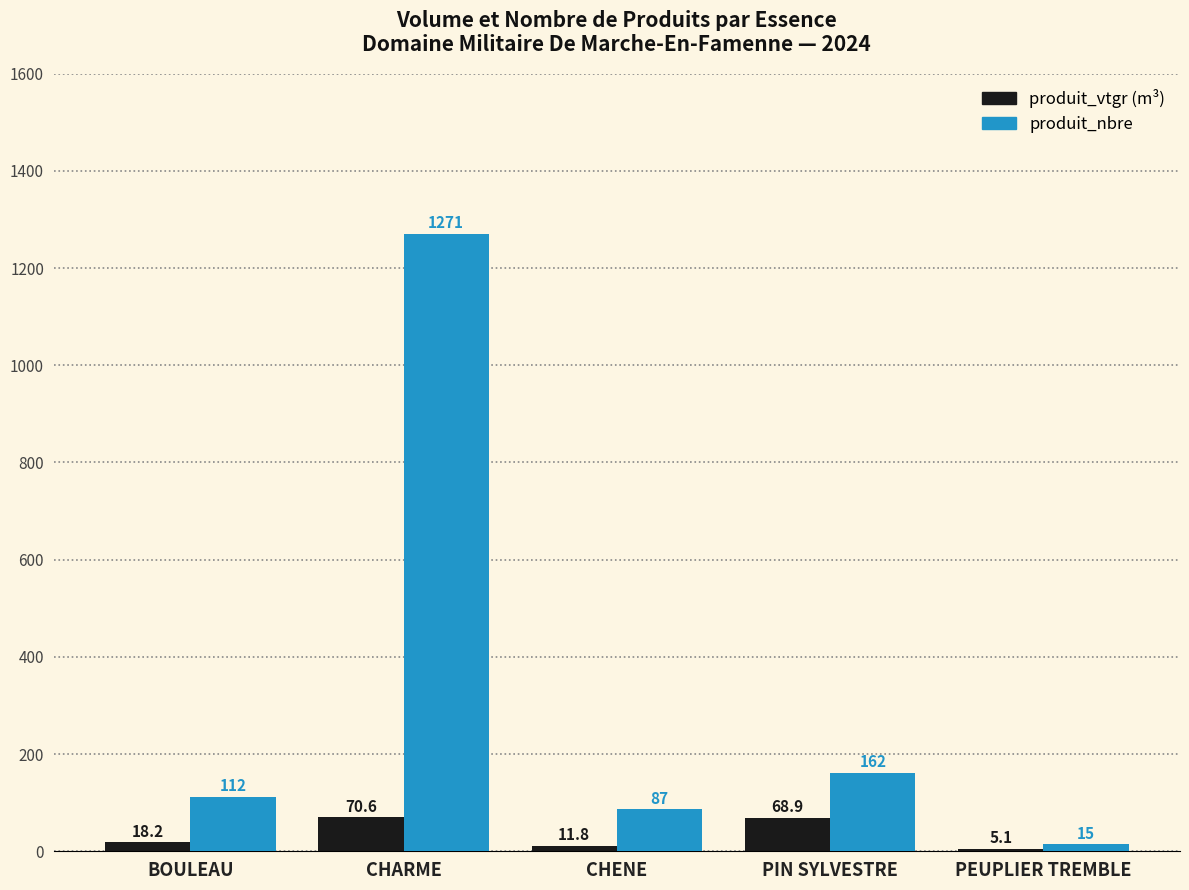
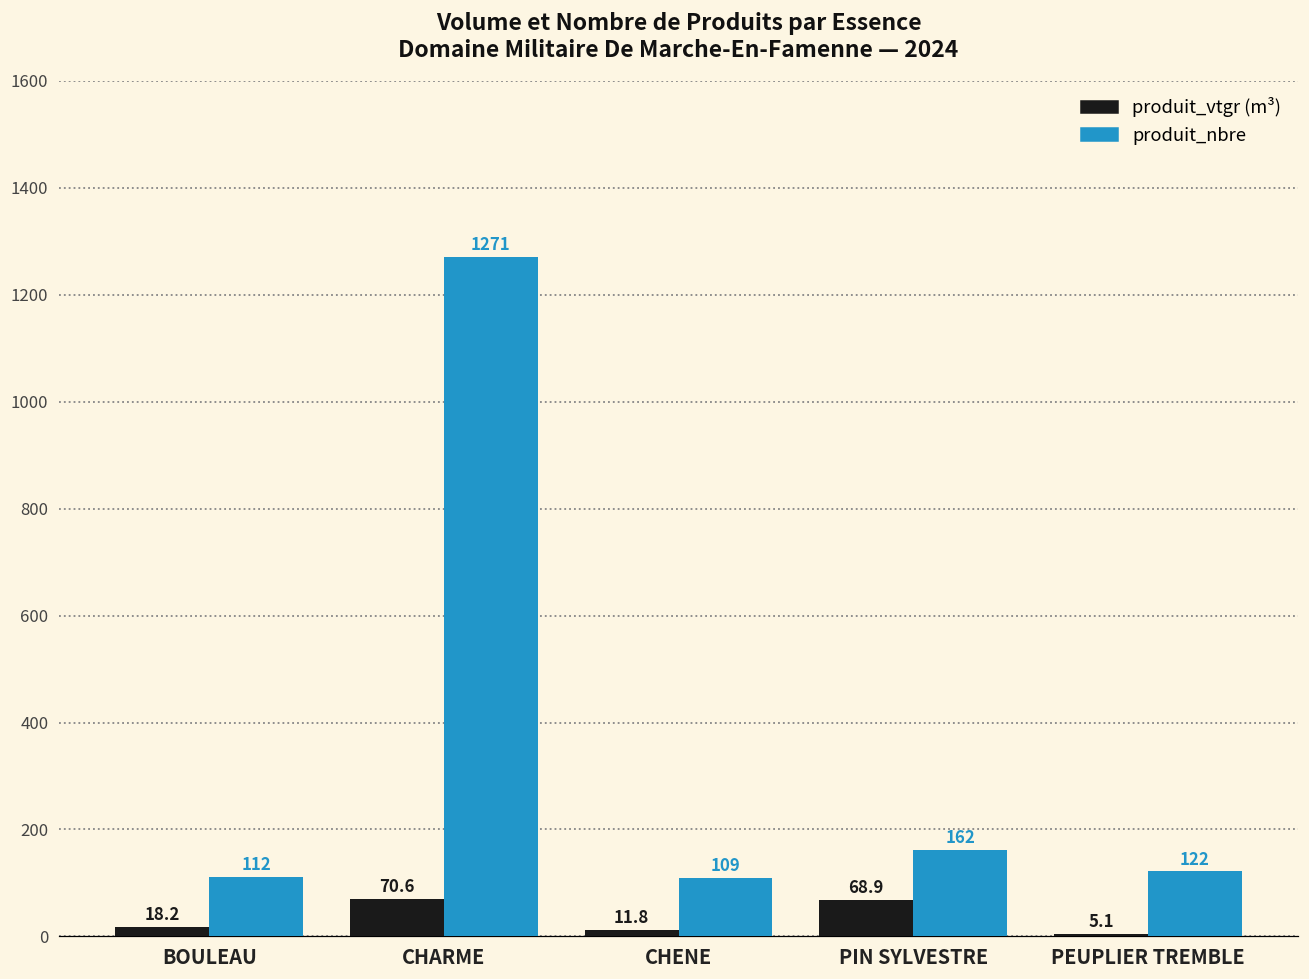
produit_nbre, CHENE: 87 -> 109
produit_nbre, PEUPLIER TREMBLE: 15 -> 122
